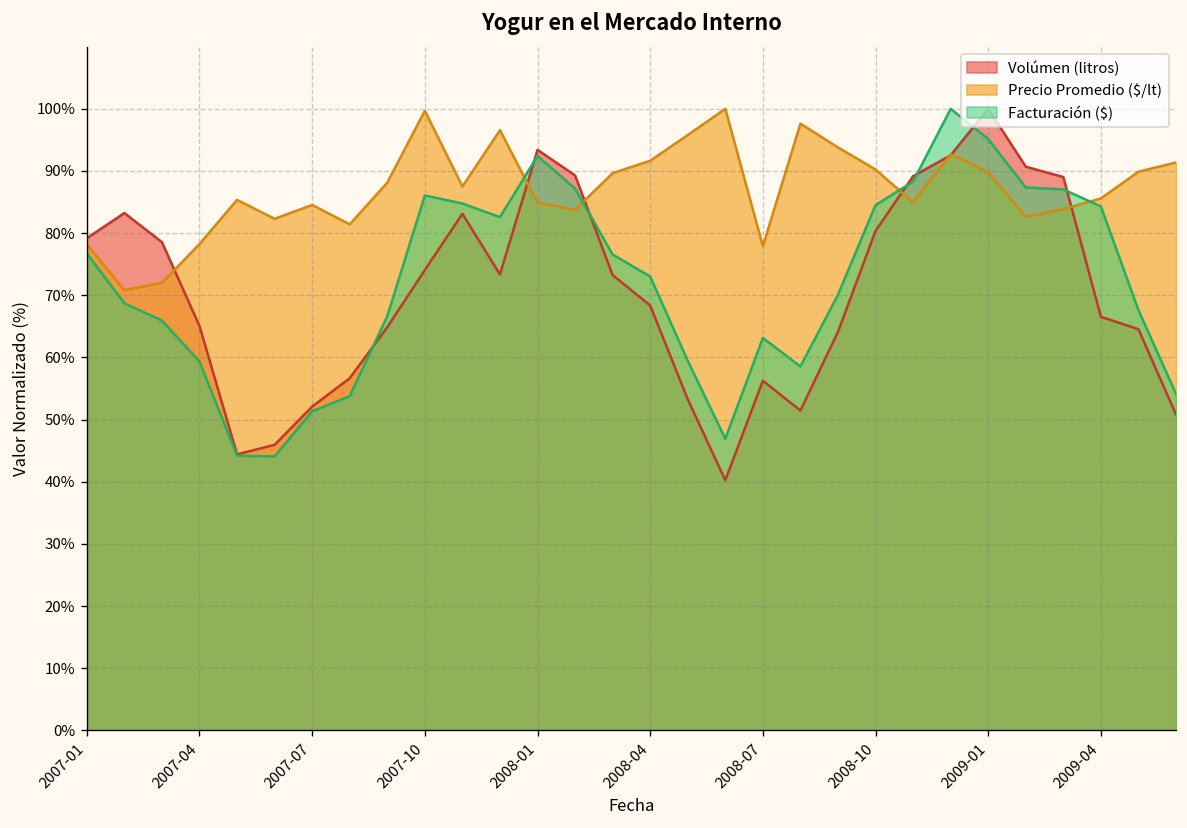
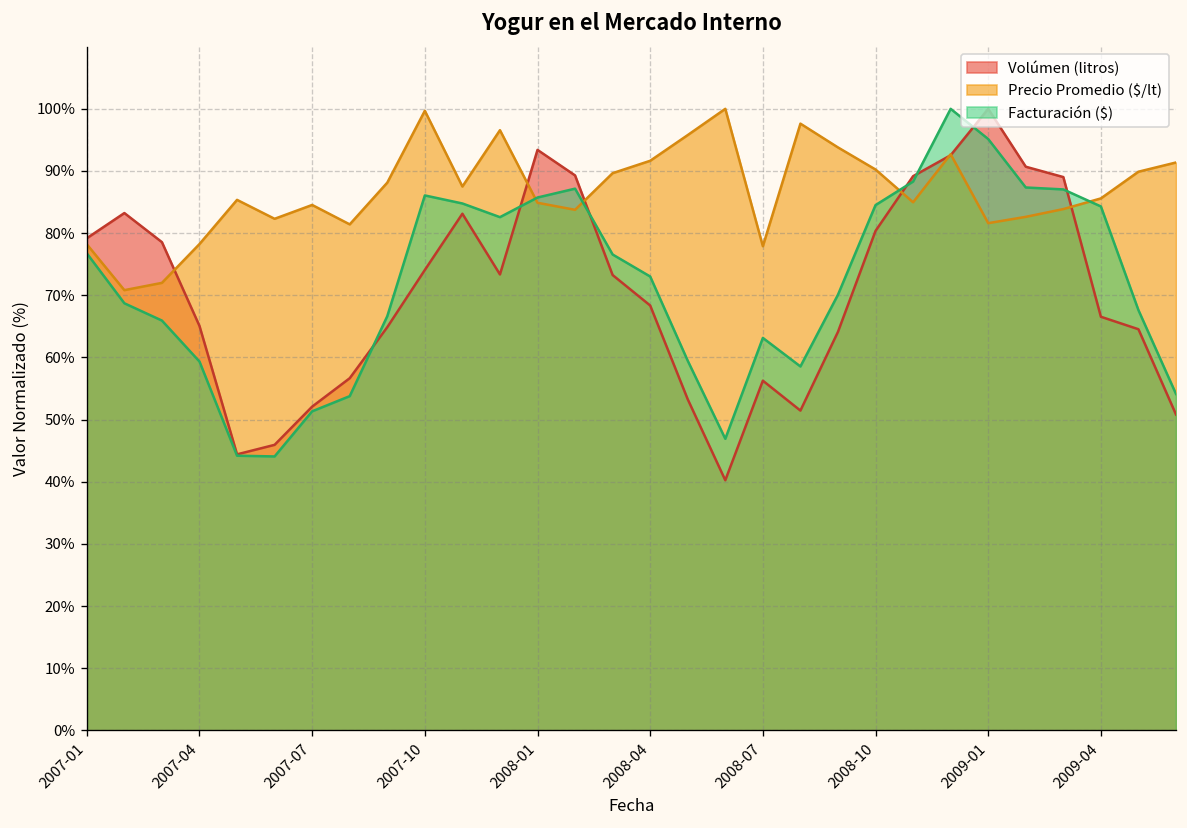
Facturación ($), 2008-01: 92% -> 86%
Precio Promedio ($/lt), 2009-01: 90% -> 82%
